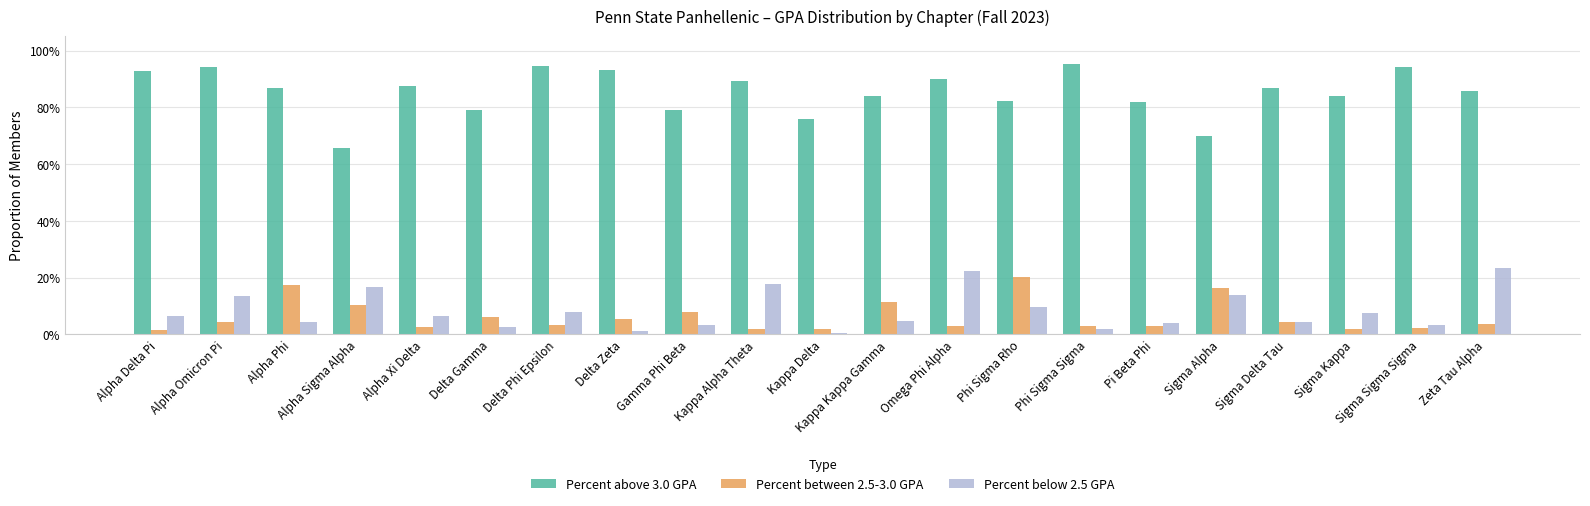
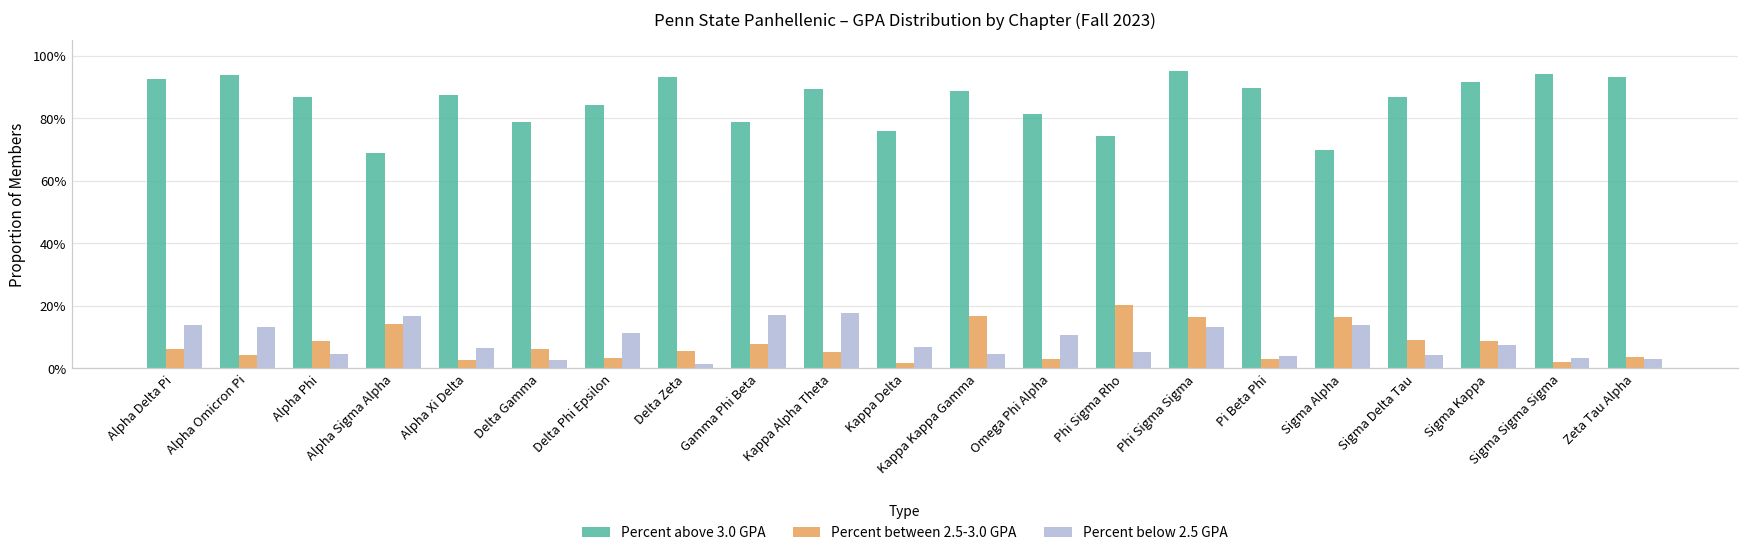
Percent between 2.5-3.0 GPA, Alpha Delta Pi: 2% -> 6%
Percent below 2.5 GPA, Alpha Delta Pi: 7% -> 14%
Percent between 2.5-3.0 GPA, Alpha Phi: 18% -> 9%
Percent above 3.0 GPA, Alpha Sigma Alpha: 66% -> 69%
Percent between 2.5-3.0 GPA, Alpha Sigma Alpha: 10% -> 14%
Percent above 3.0 GPA, Delta Phi Epsilon: 95% -> 84%
Percent below 2.5 GPA, Delta Phi Epsilon: 8% -> 11%
Percent below 2.5 GPA, Gamma Phi Beta: 3% -> 17%
Percent between 2.5-3.0 GPA, Kappa Alpha Theta: 2% -> 5%
Percent below 2.5 GPA, Kappa Delta: 1% -> 7%
Percent above 3.0 GPA, Kappa Kappa Gamma: 84% -> 89%
Percent between 2.5-3.0 GPA, Kappa Kappa Gamma: 11% -> 17%
Percent above 3.0 GPA, Omega Phi Alpha: 90% -> 82%
Percent below 2.5 GPA, Omega Phi Alpha: 22% -> 11%
Percent above 3.0 GPA, Phi Sigma Rho: 82% -> 74%
Percent below 2.5 GPA, Phi Sigma Rho: 10% -> 5%
Percent between 2.5-3.0 GPA, Phi Sigma Sigma: 3% -> 16%
Percent below 2.5 GPA, Phi Sigma Sigma: 2% -> 13%
Percent above 3.0 GPA, Pi Beta Phi: 82% -> 90%
Percent between 2.5-3.0 GPA, Sigma Delta Tau: 4% -> 9%
Percent above 3.0 GPA, Sigma Kappa: 84% -> 92%
Percent between 2.5-3.0 GPA, Sigma Kappa: 2% -> 9%
Percent above 3.0 GPA, Zeta Tau Alpha: 86% -> 93%
Percent below 2.5 GPA, Zeta Tau Alpha: 23% -> 3%
